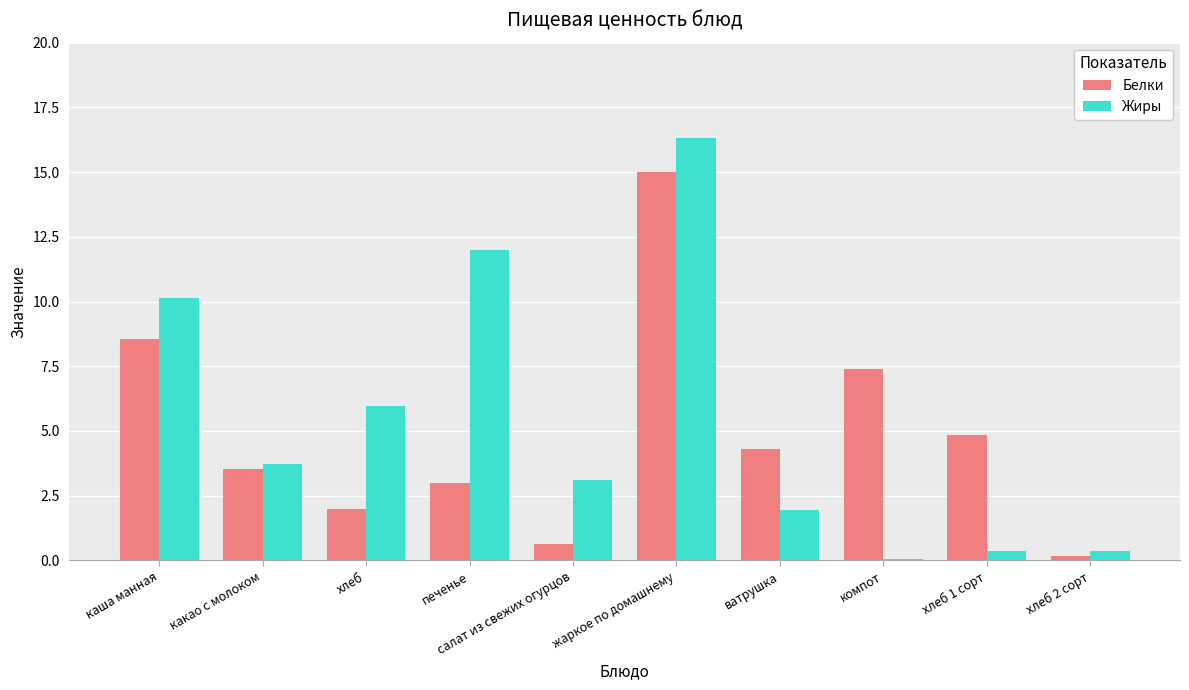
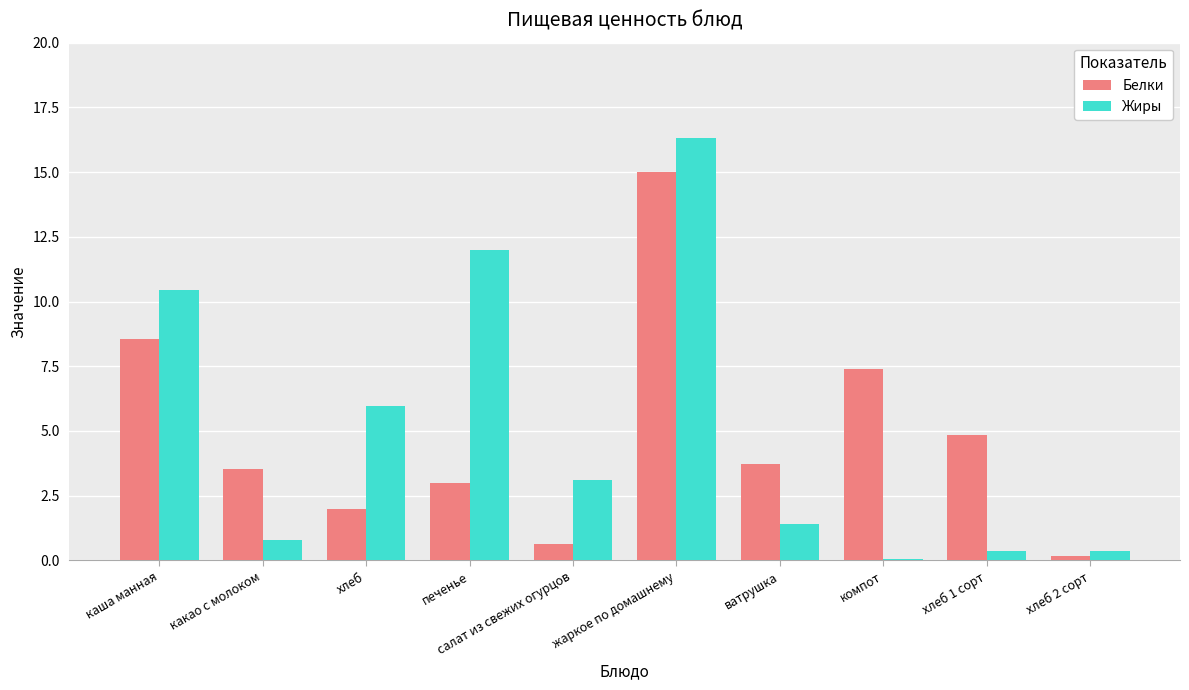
Жиры, каша манная: 10.1 -> 10.5
Жиры, какао с молоком: 3.7 -> 0.8
Белки, ватрушка: 4.3 -> 3.7
Жиры, ватрушка: 1.9 -> 1.4
